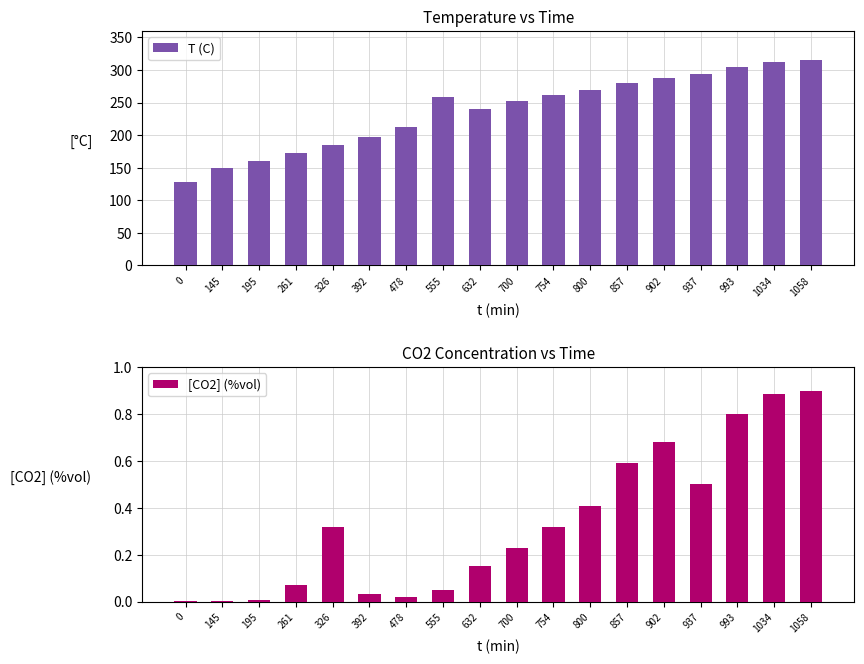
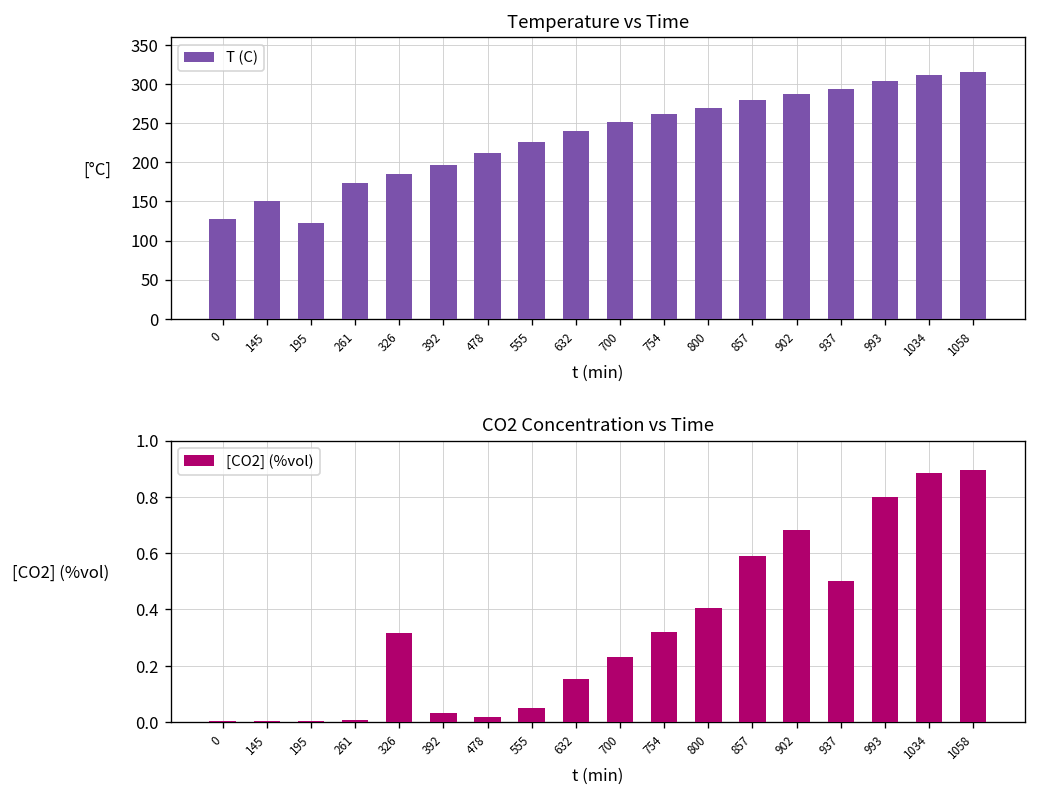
Temperature vs Time, 195: 160 -> 120
Temperature vs Time, 555: 260 -> 230
CO2 Concentration vs Time, 261: 0.07 -> 0.01
